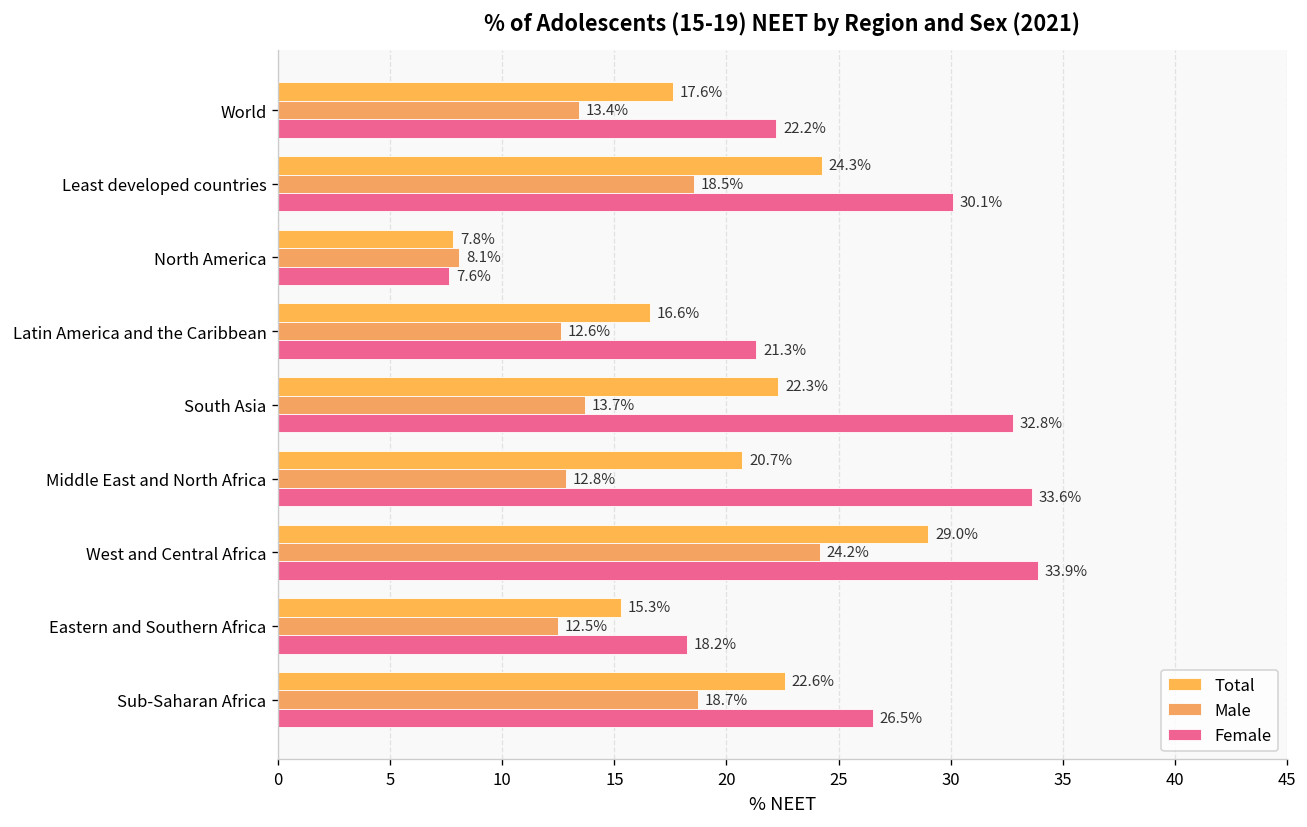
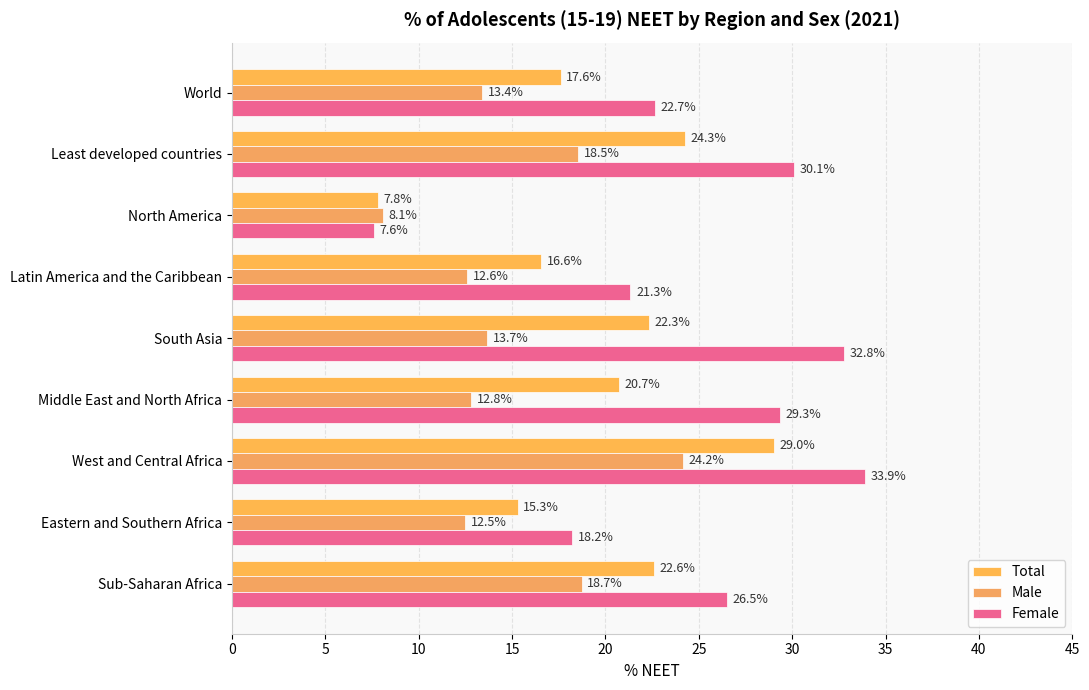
Female, World: 22.2% -> 22.7%
Female, Middle East and North Africa: 33.6% -> 29.3%
